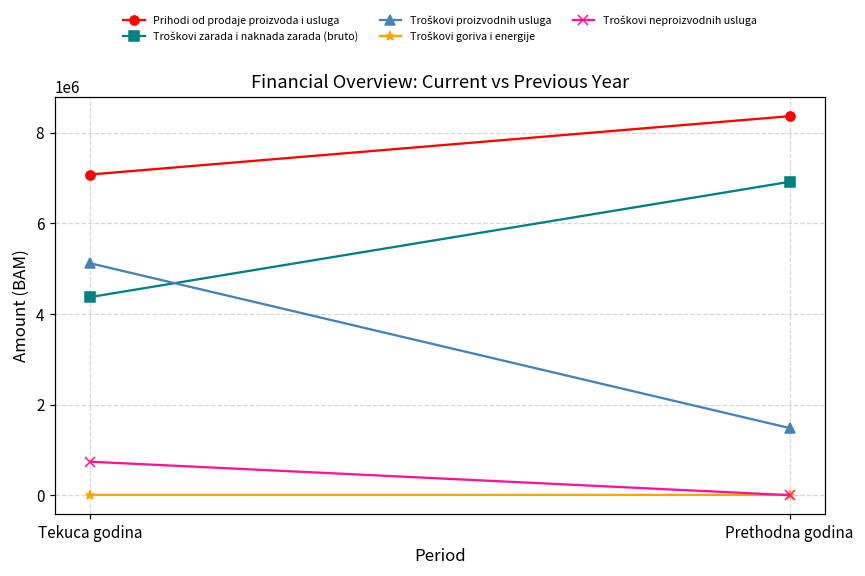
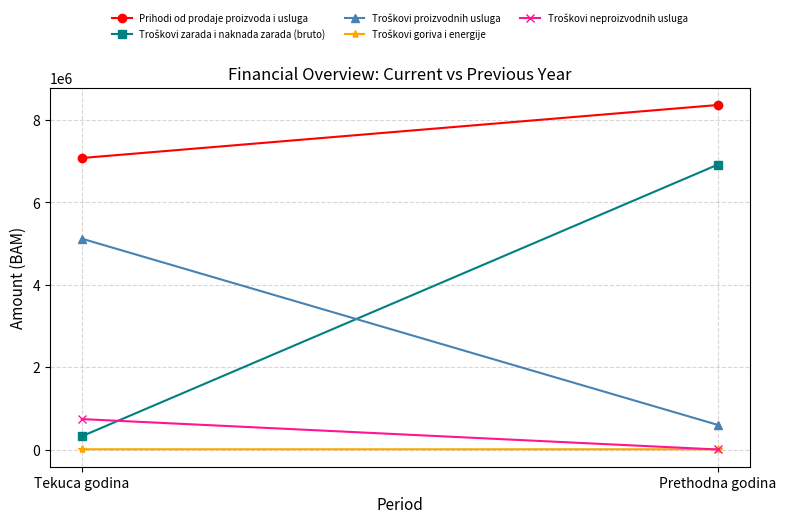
Troškovi zarada i naknada zarada (bruto), Tekuca godina: 4400000 -> 300000
Troškovi proizvodnih usluga, Prethodna godina: 1500000 -> 600000
